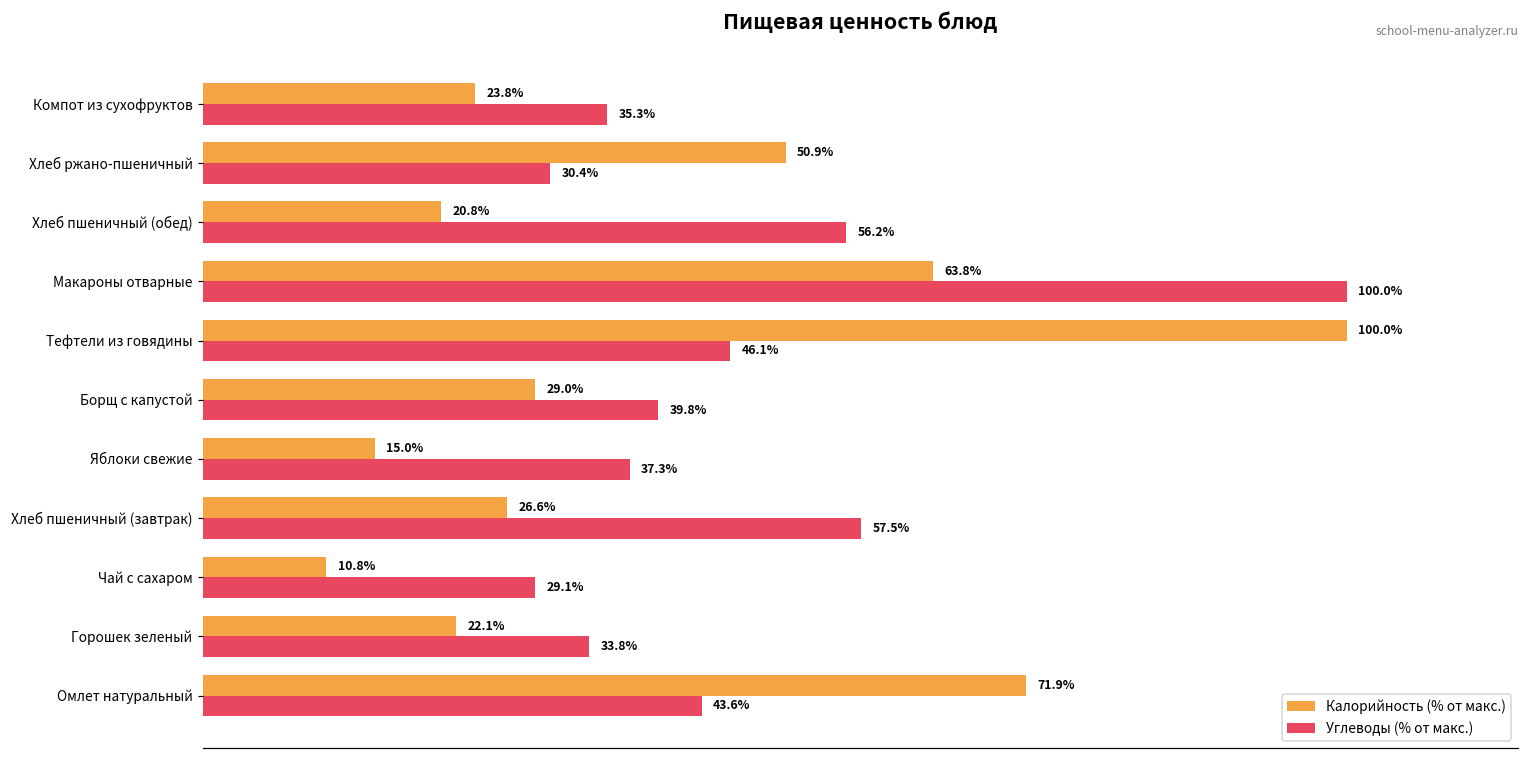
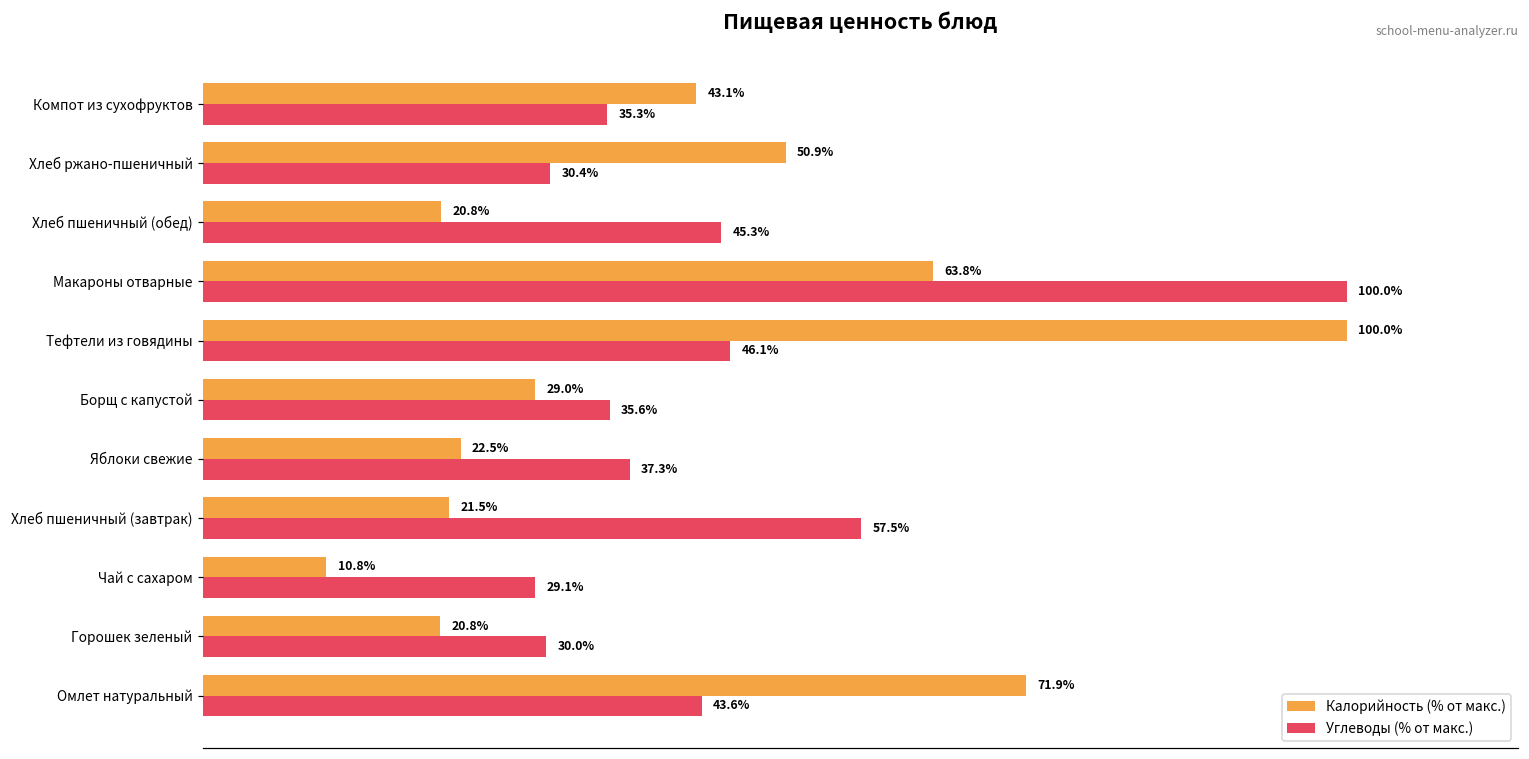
Калорийность (% от макс.), Компот из сухофруктов: 23.8% -> 43.1%
Углеводы (% от макс.), Хлеб пшеничный (обед): 56.2% -> 45.3%
Углеводы (% от макс.), Борщ с капустой: 39.8% -> 35.6%
Калорийность (% от макс.), Яблоки свежие: 15.0% -> 22.5%
Калорийность (% от макс.), Хлеб пшеничный (завтрак): 26.6% -> 21.5%
Калорийность (% от макс.), Горошек зеленый: 22.1% -> 20.8%
Углеводы (% от макс.), Горошек зеленый: 33.8% -> 30.0%
